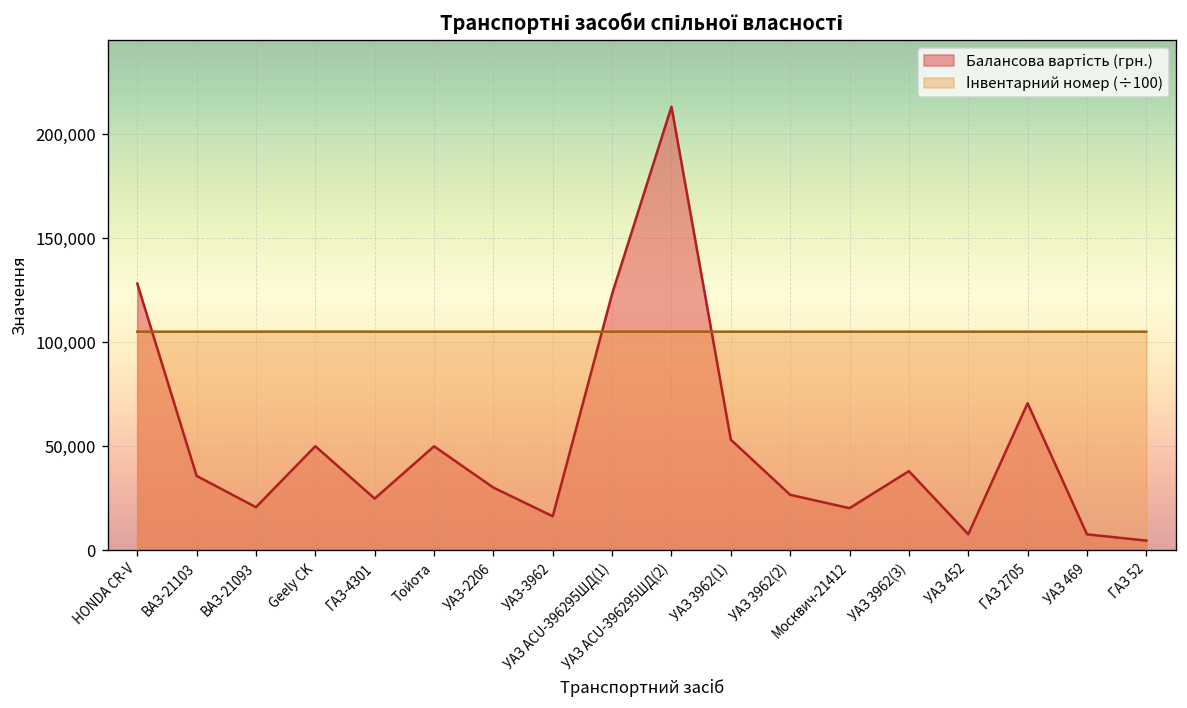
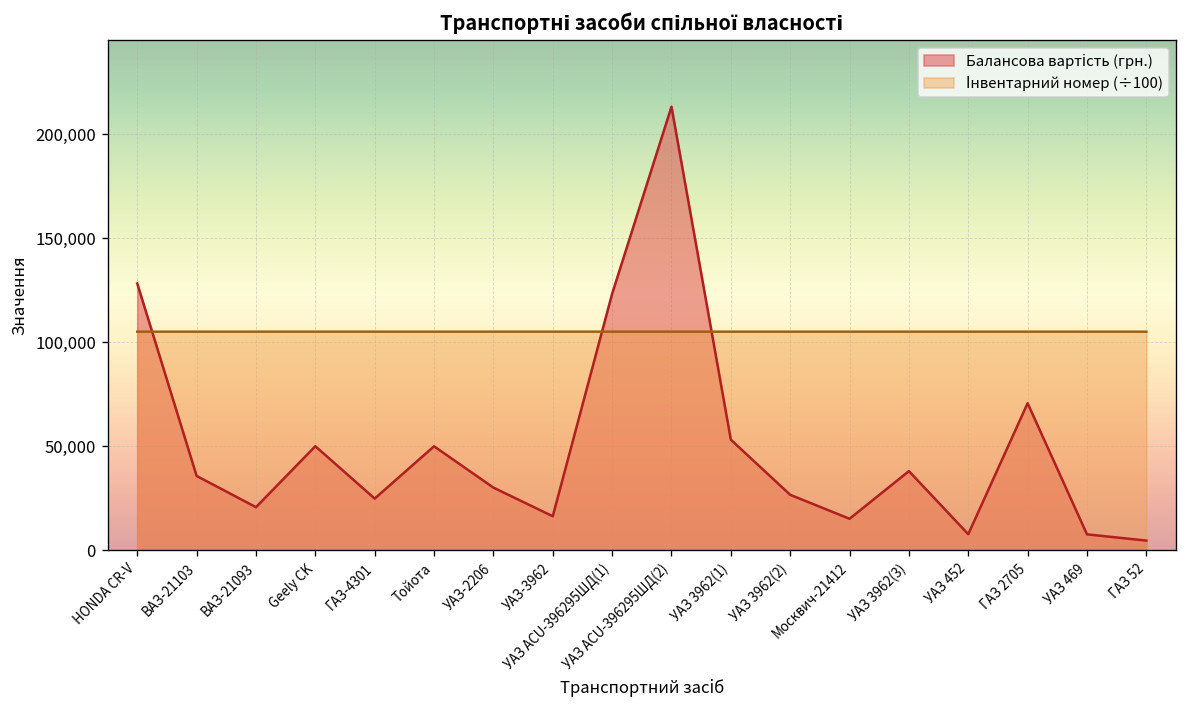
Балансова вартість (грн.), Москвич-21412: 20,000 -> 15,000
